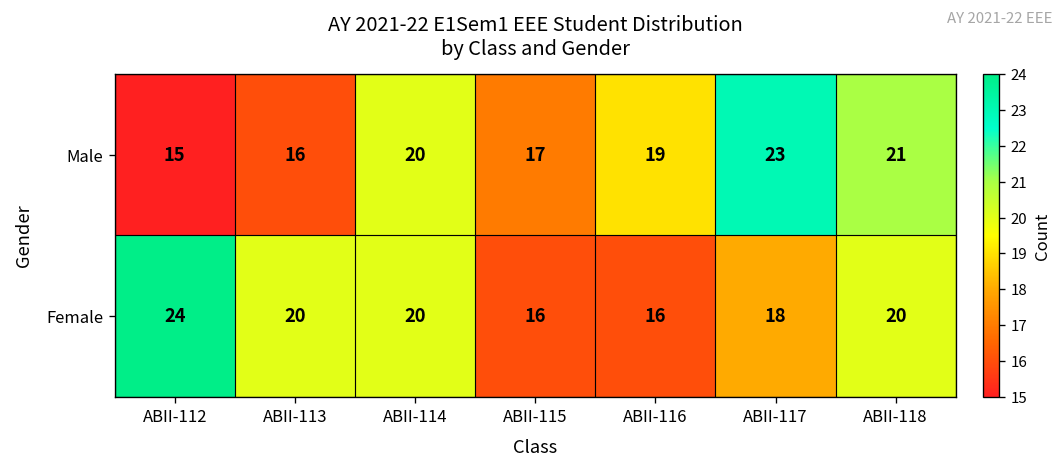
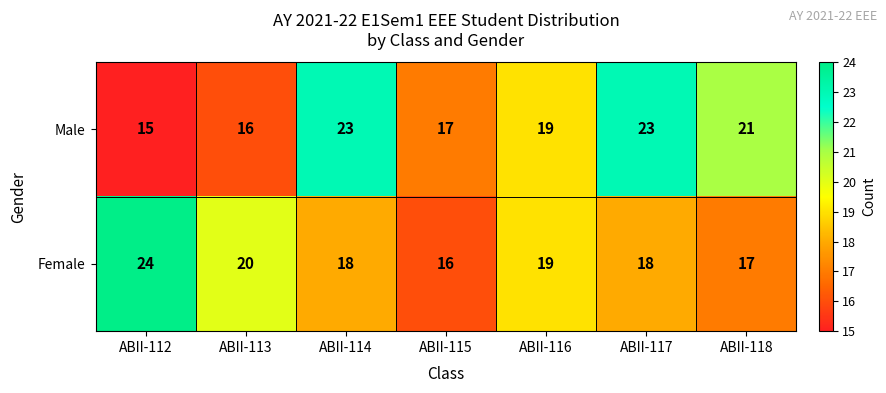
Male, ABII-114: 20 -> 23
Female, ABII-114: 20 -> 18
Female, ABII-116: 16 -> 19
Female, ABII-118: 20 -> 17
